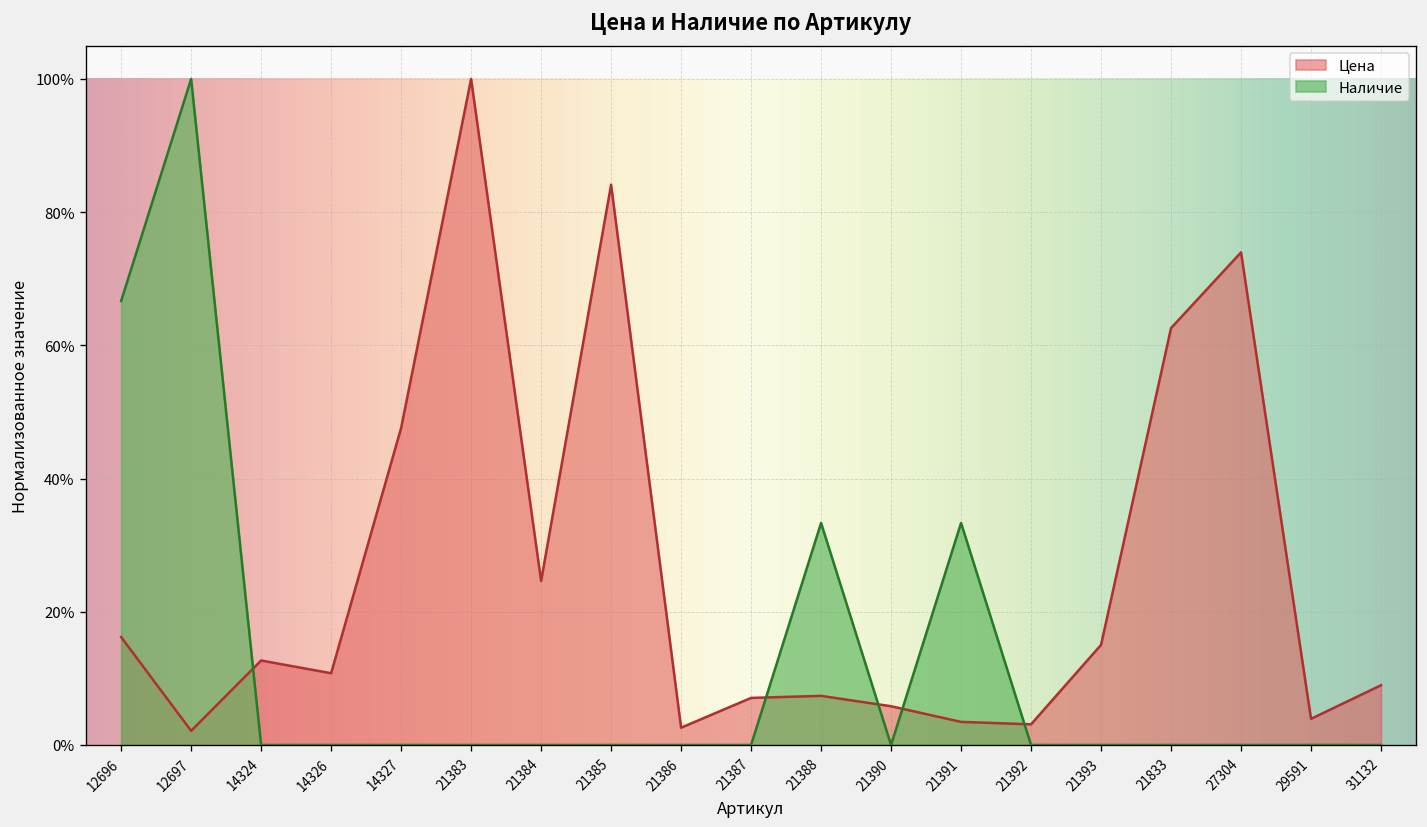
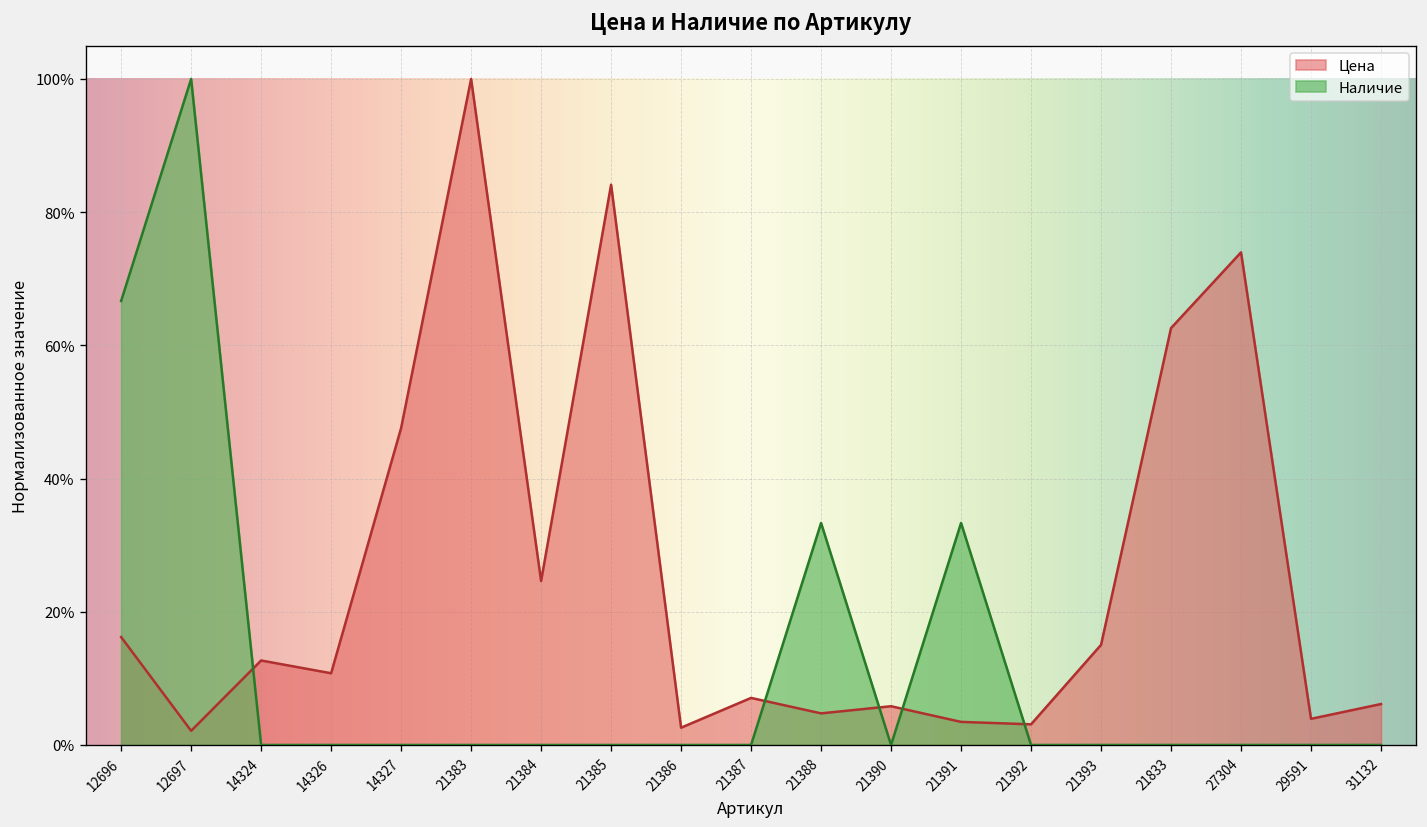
Цена, 21388: 7% -> 5%
Цена, 31132: 9% -> 6%
